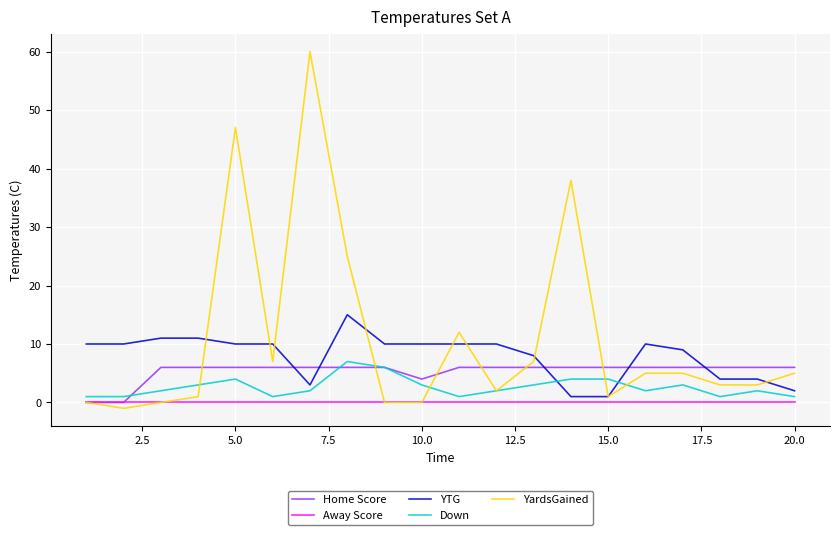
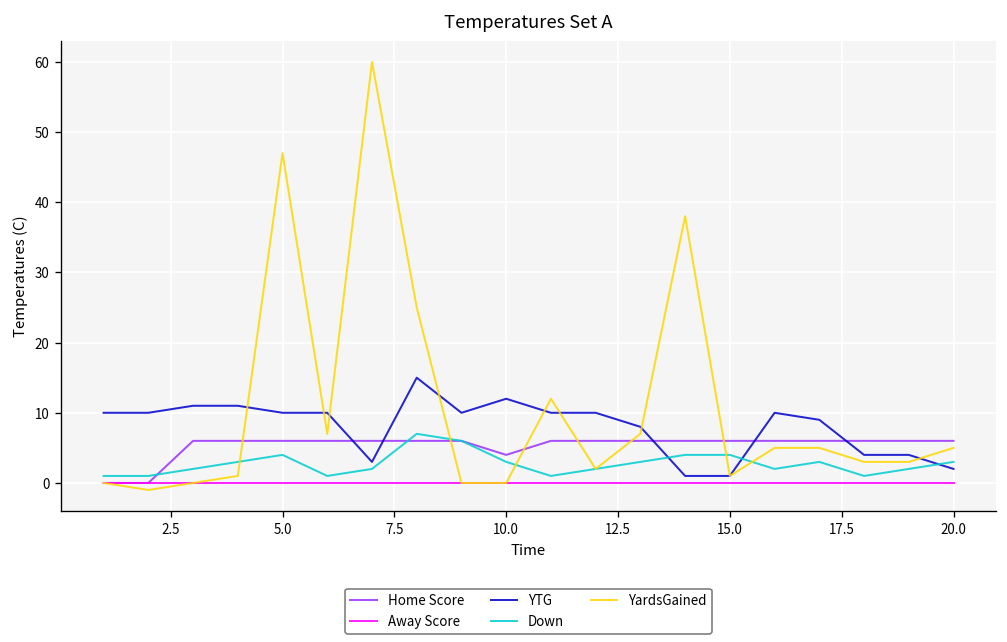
YTG, 10.0: 10 -> 12
Down, 20.0: 1 -> 3
